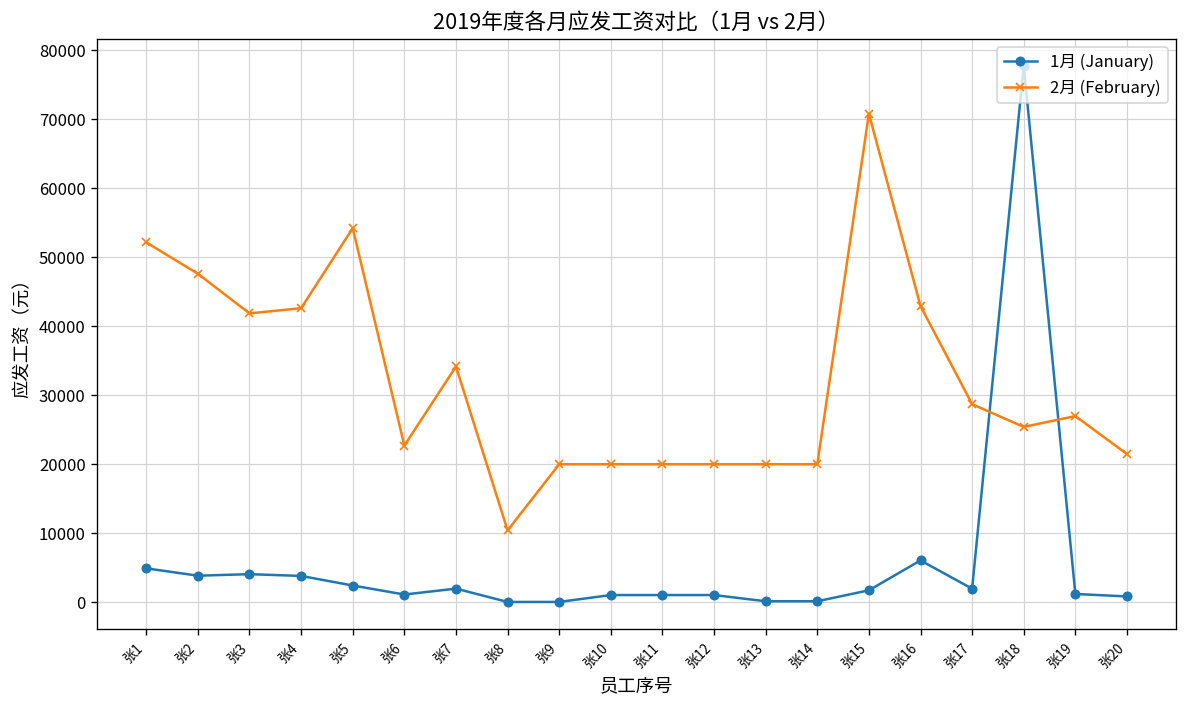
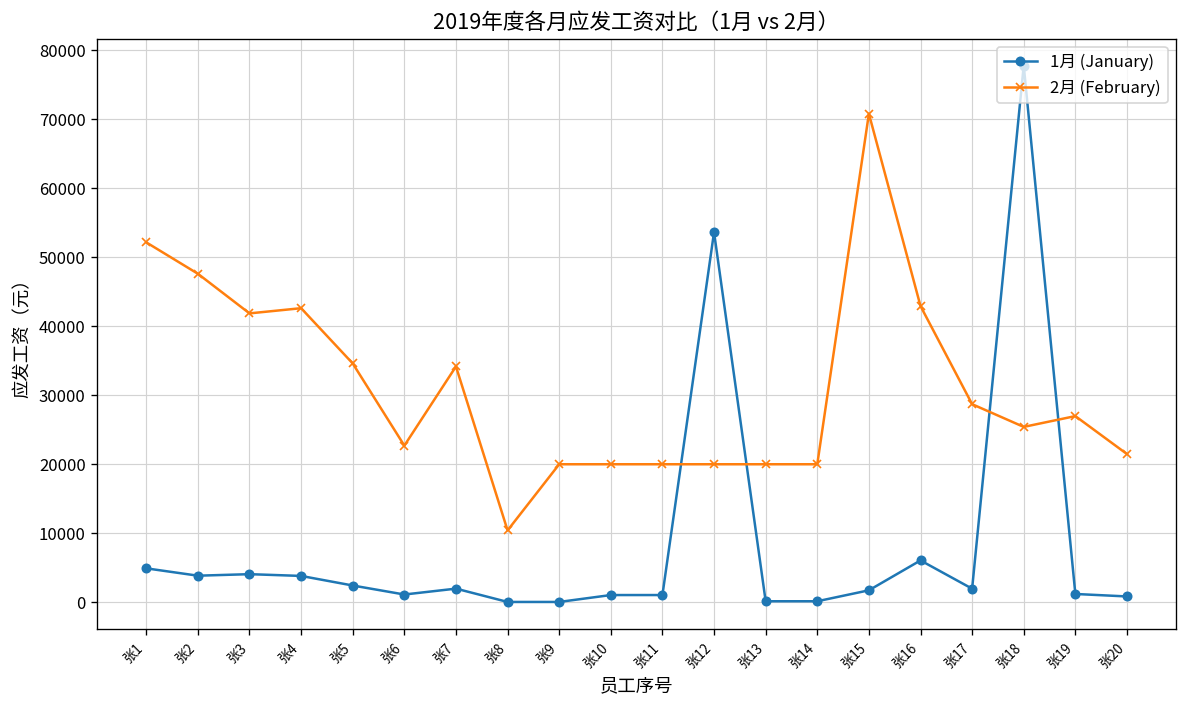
2月 (February), 张5: 54000 -> 35000
1月 (January), 张12: 1000 -> 54000
